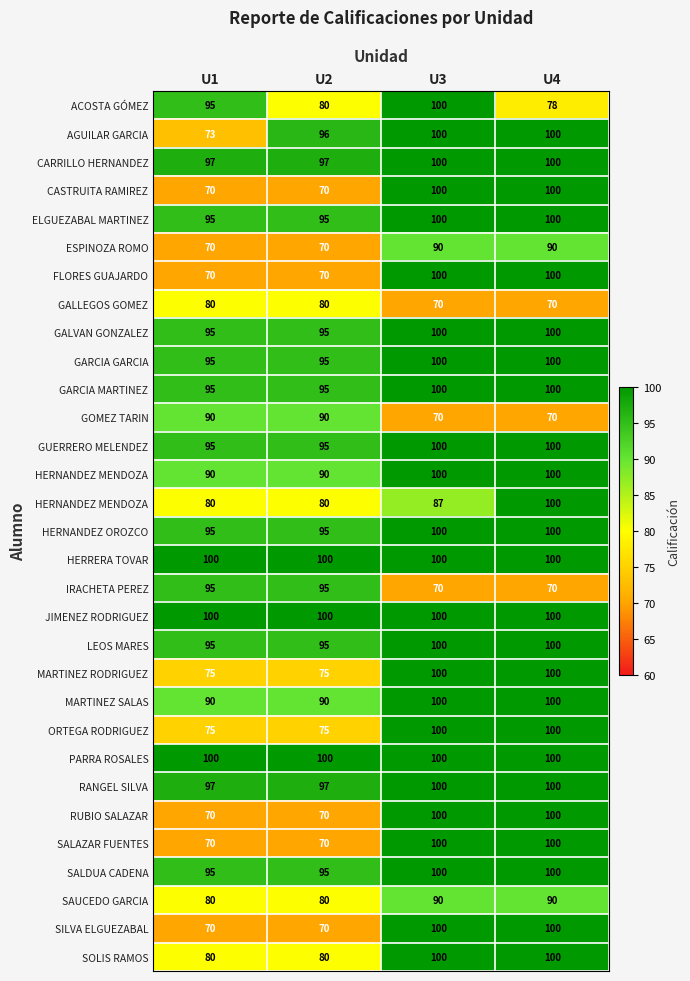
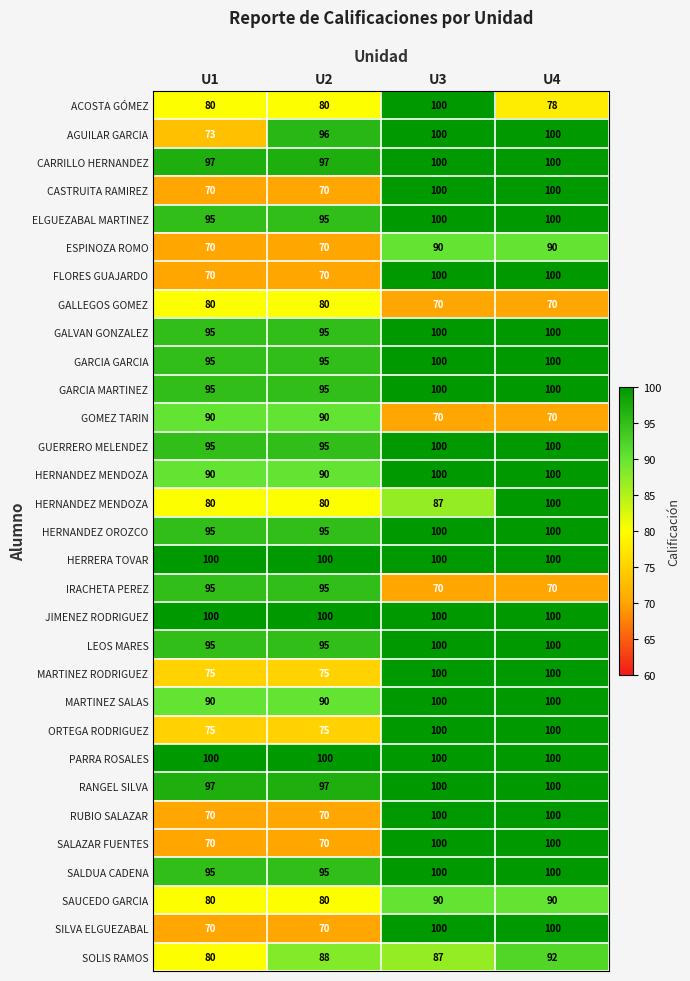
ACOSTA GÓMEZ, U1: 95 -> 80
SOLIS RAMOS, U2: 80 -> 88
SOLIS RAMOS, U3: 100 -> 87
SOLIS RAMOS, U4: 100 -> 92
